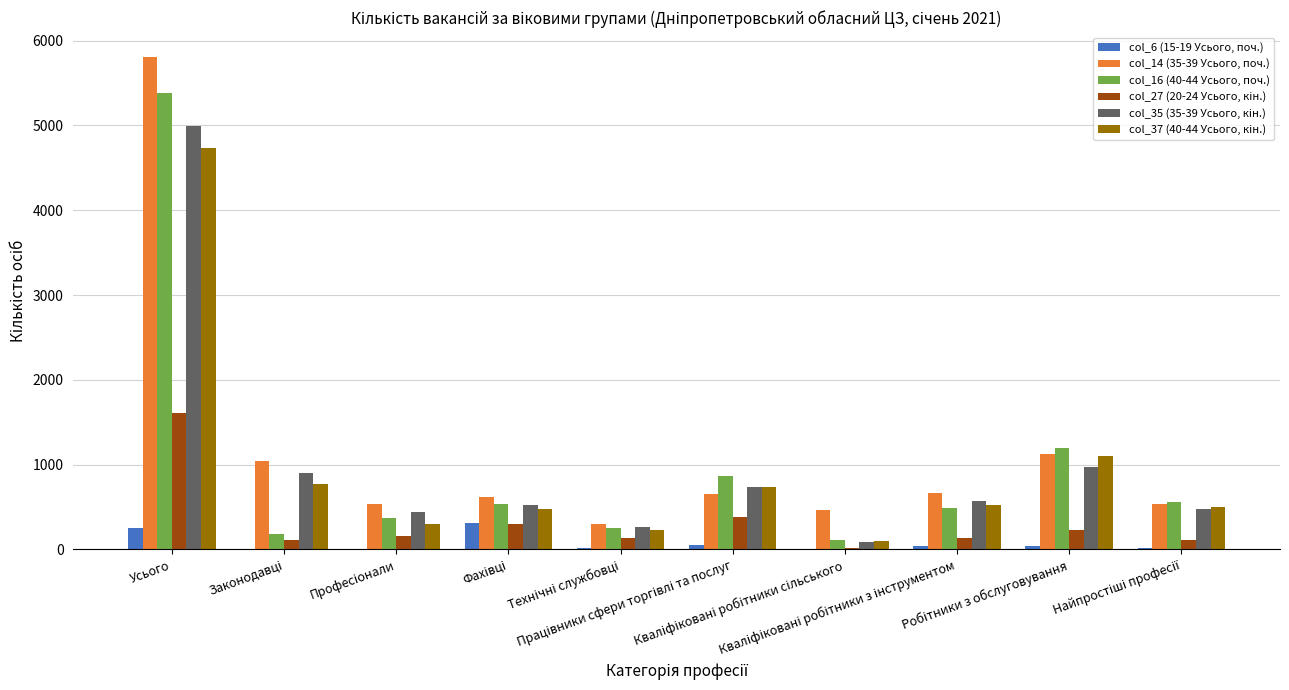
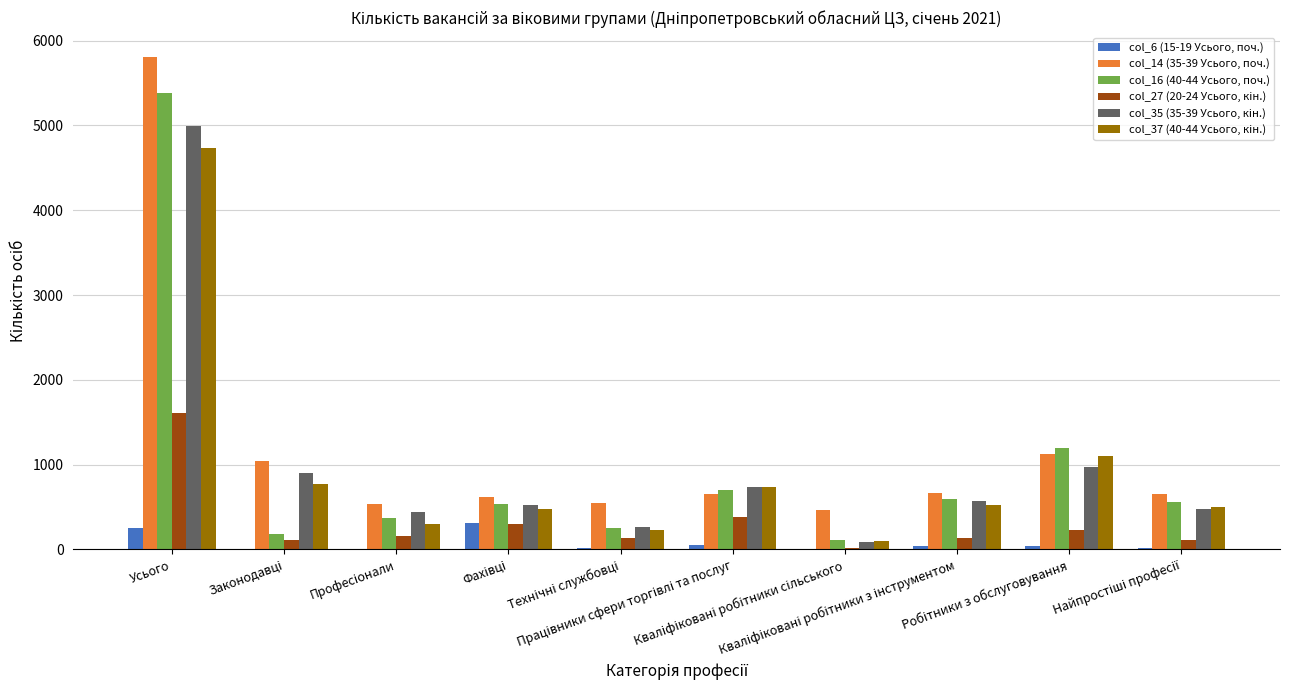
col_14 (35-39 Усього, поч.), Технічні службовці: 300 -> 500
col_16 (40-44 Усього, поч.), Працівники сфери торгівлі та послуг: 900 -> 700
col_16 (40-44 Усього, поч.), Кваліфіковані робітники з інструментом: 500 -> 600
col_14 (35-39 Усього, поч.), Найпростіші професії: 500 -> 700
